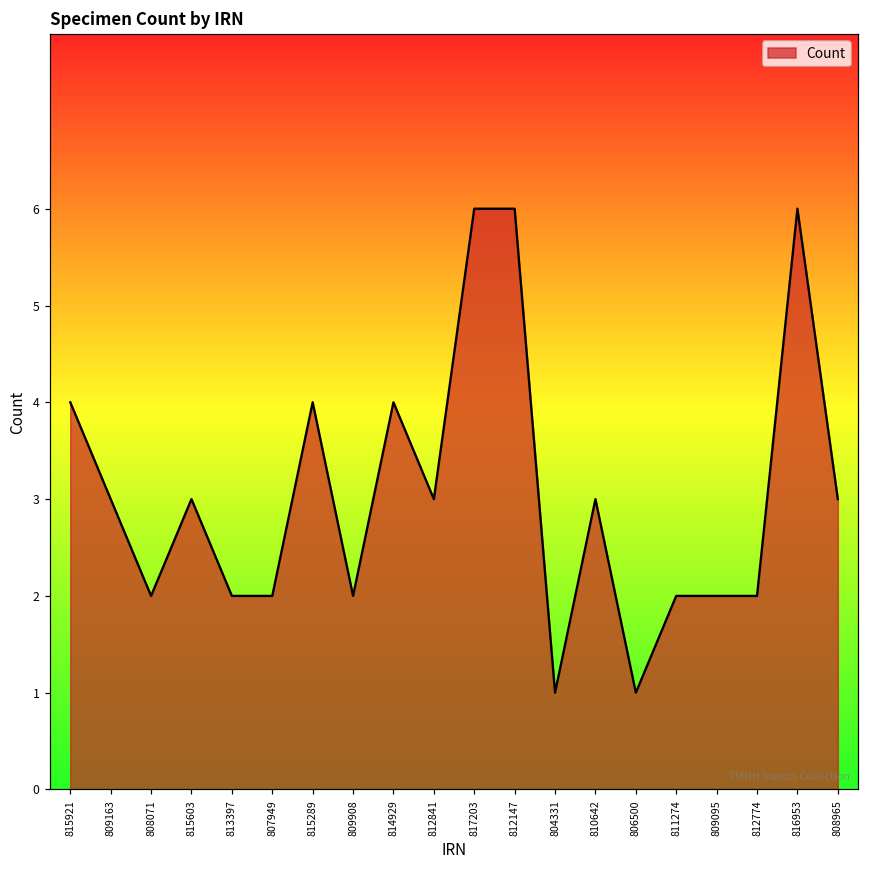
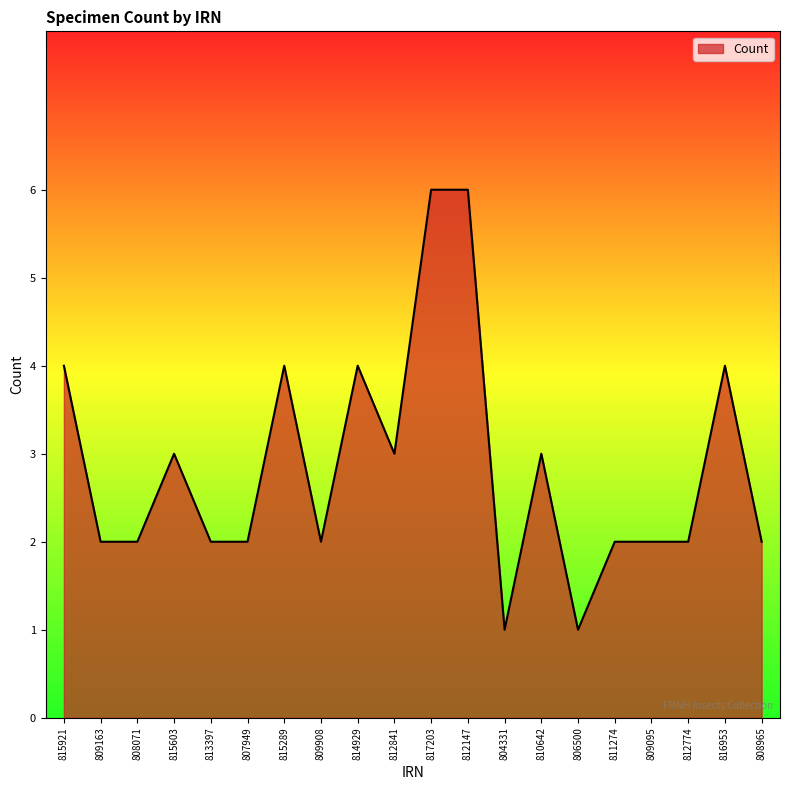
809163: 3 -> 2
816953: 6 -> 4
808965: 3 -> 2
